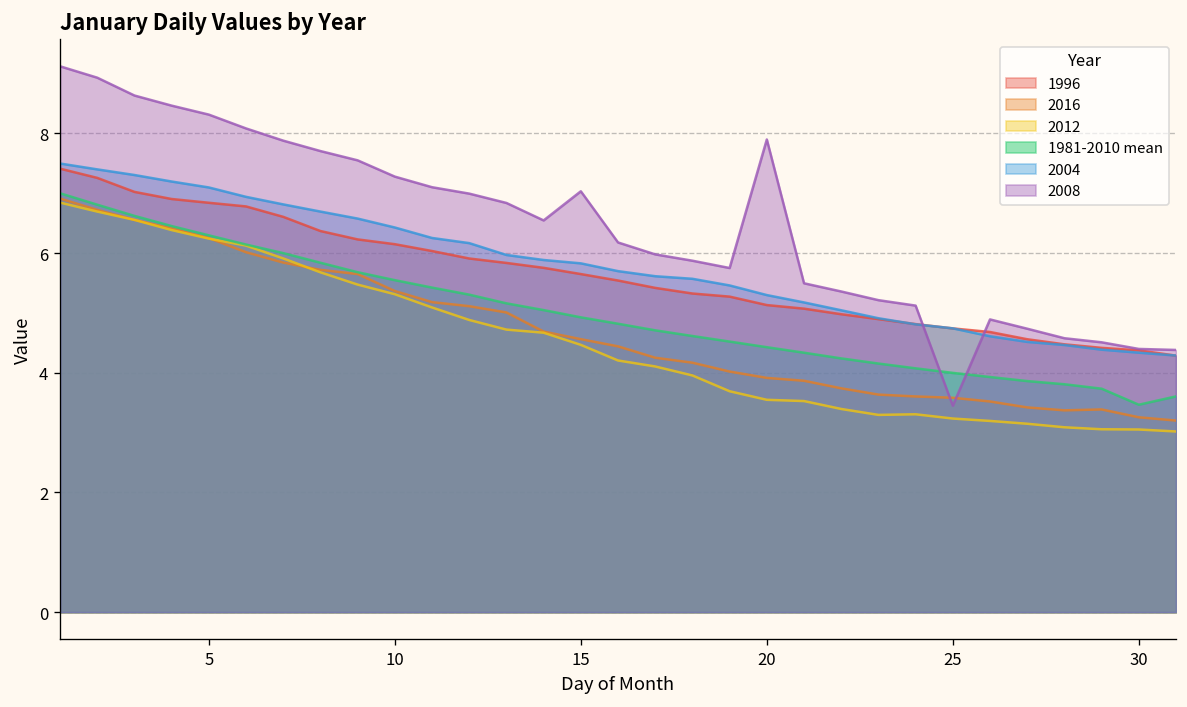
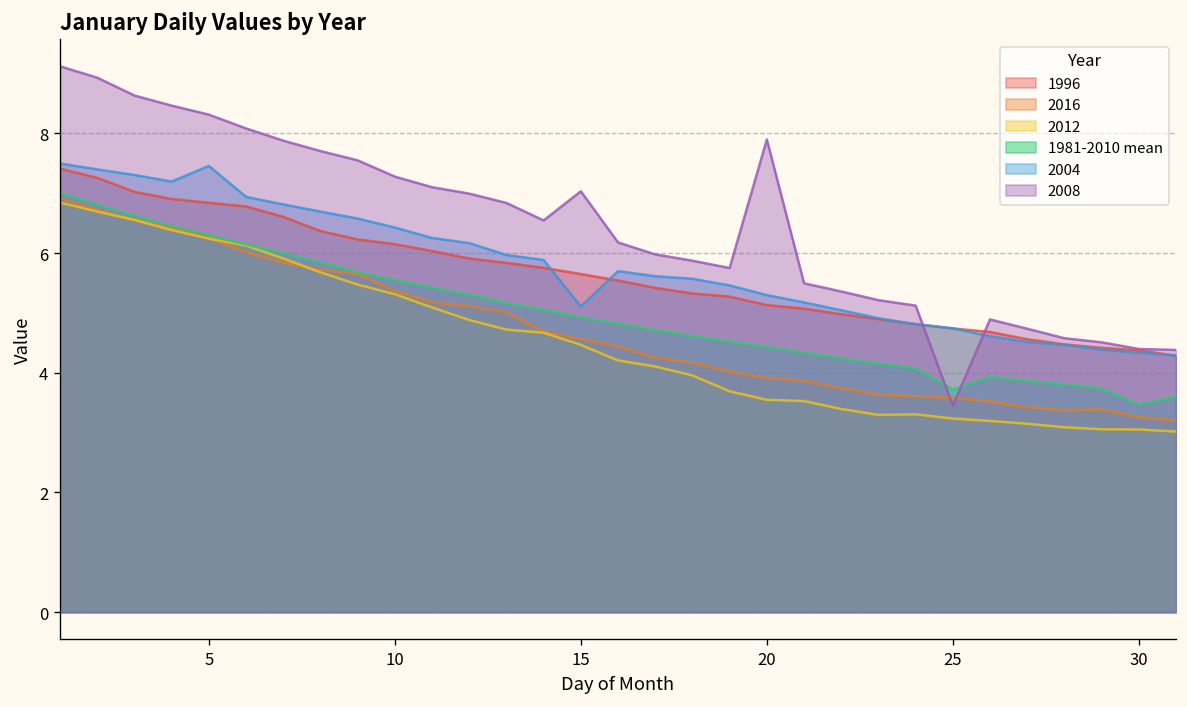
2004, 5: 7.1 -> 7.5
2004, 15: 5.8 -> 5.1
1981-2010 mean, 25: 4.0 -> 3.7
